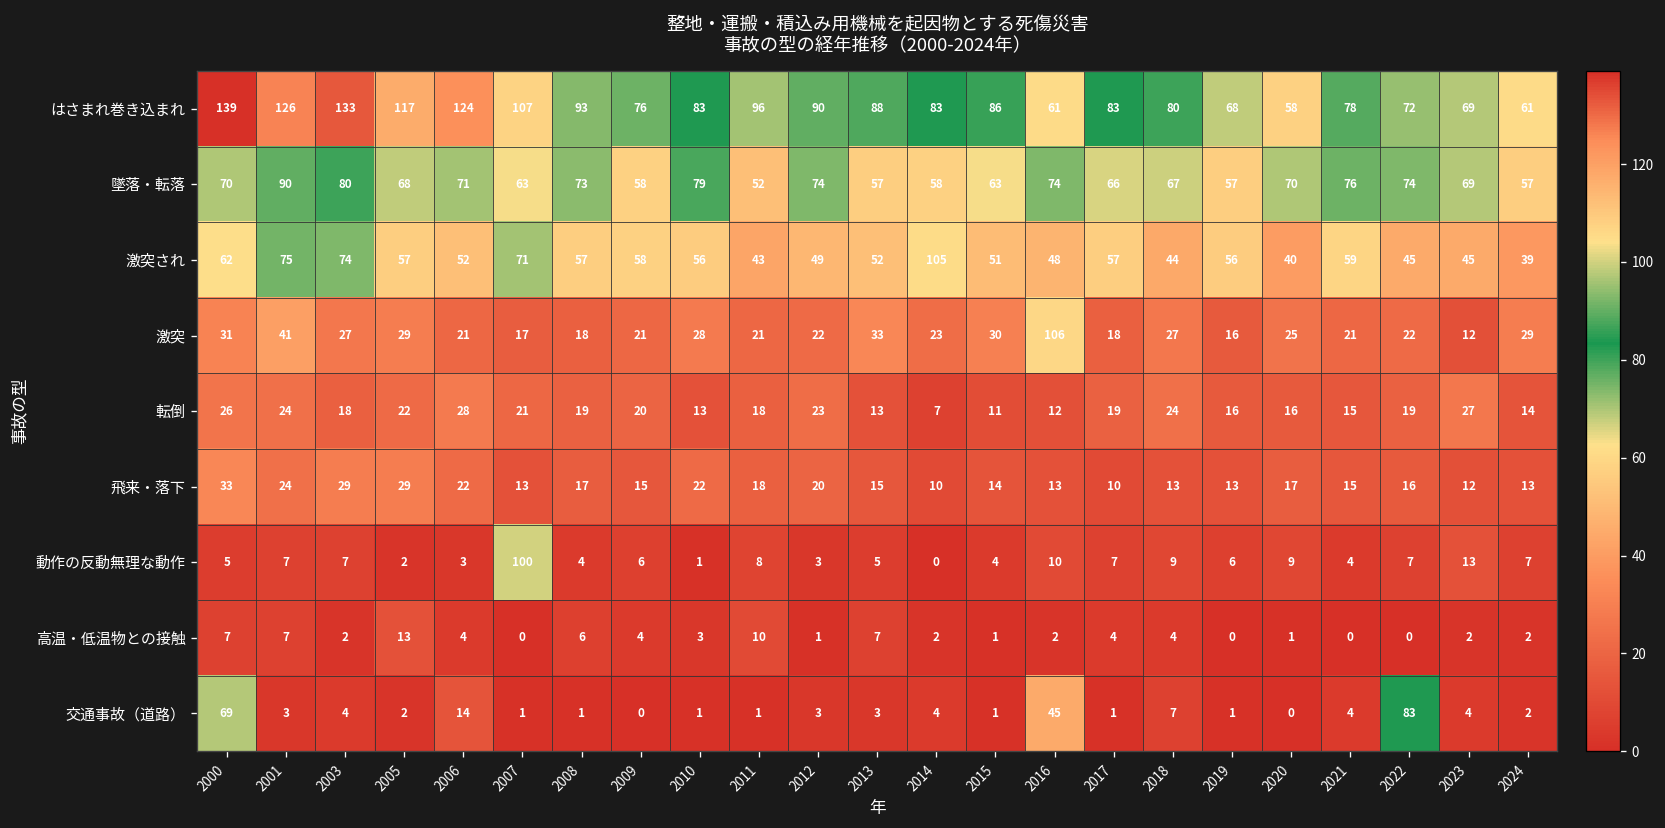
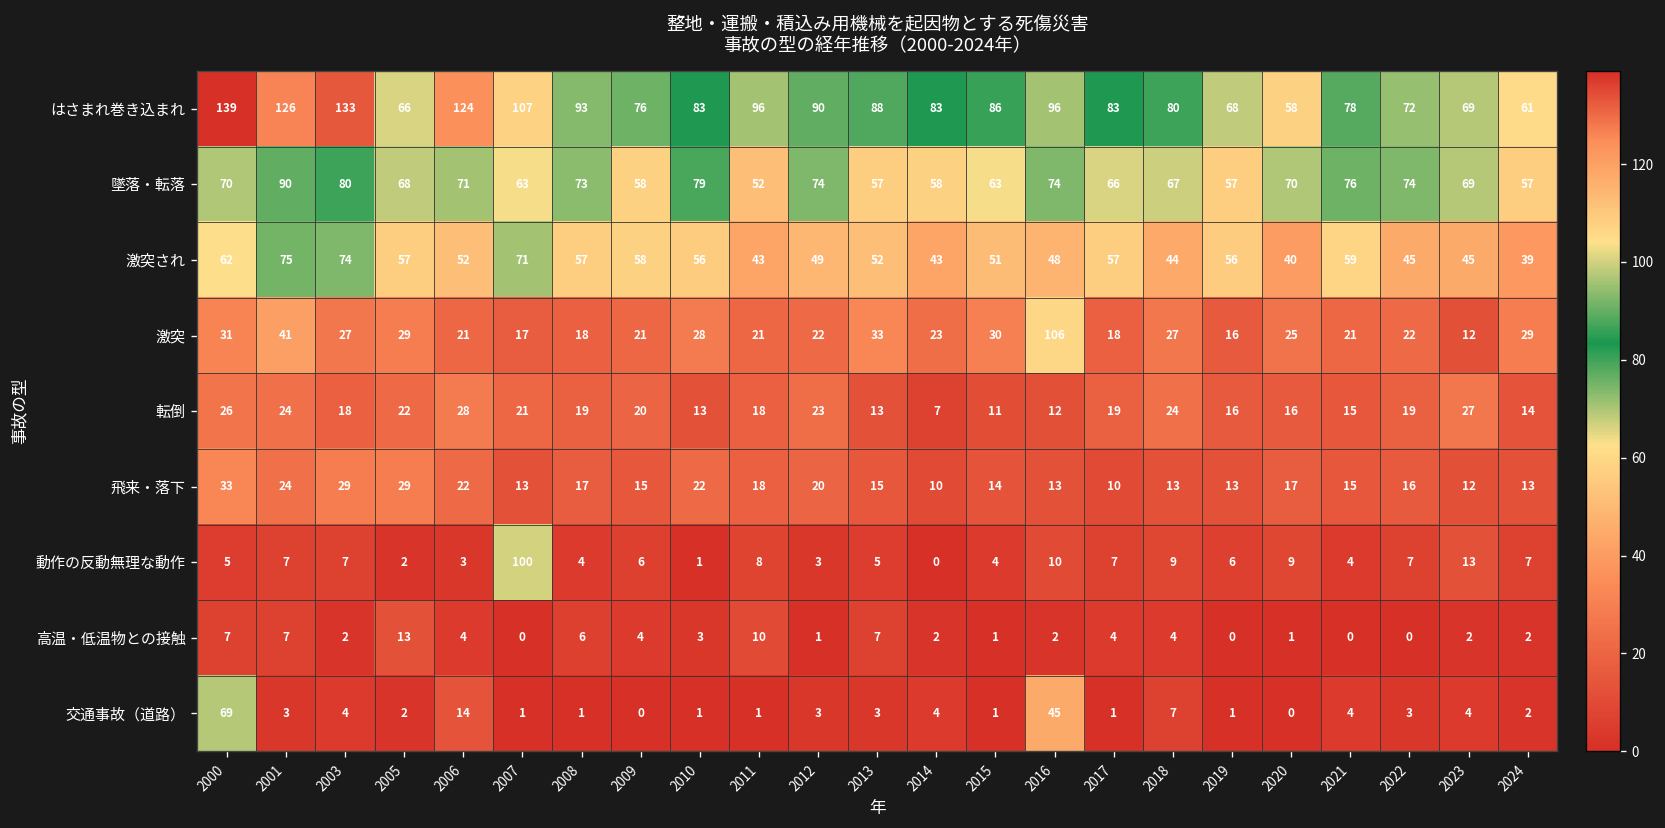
はさまれ巻き込まれ, 2005: 117 -> 66
はさまれ巻き込まれ, 2016: 61 -> 96
激突され, 2014: 105 -> 43
交通事故（道路）, 2022: 83 -> 3
